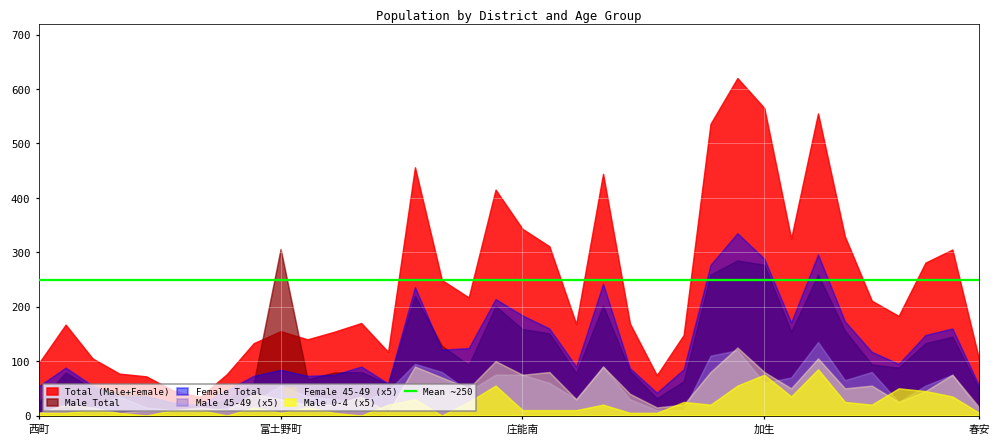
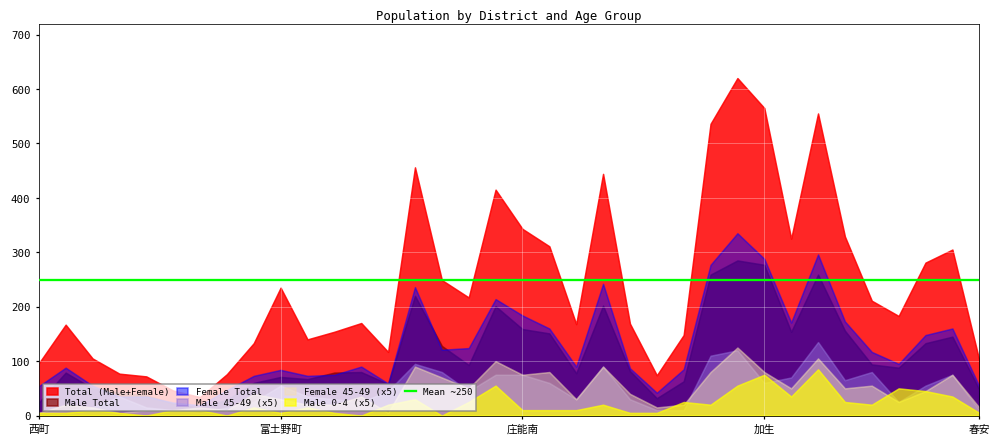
Total (Male+Female), 富土野町: 160 -> 240
Male Total, 富土野町: 310 -> 70
